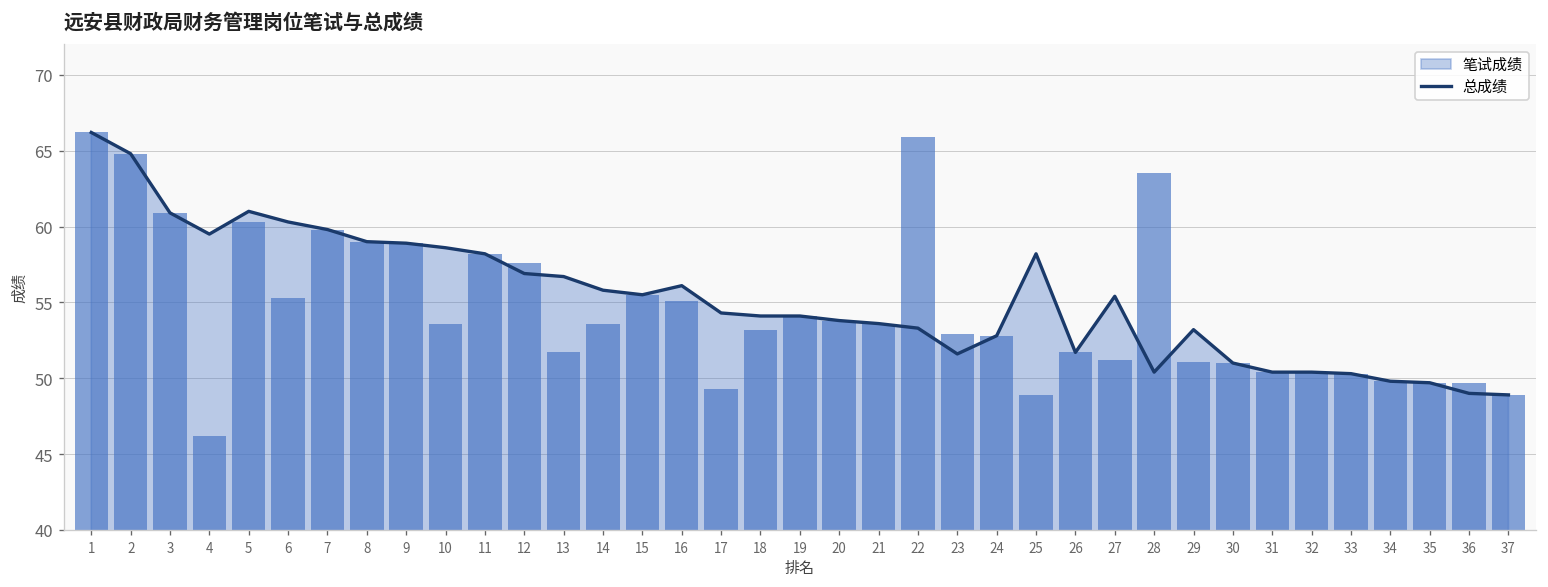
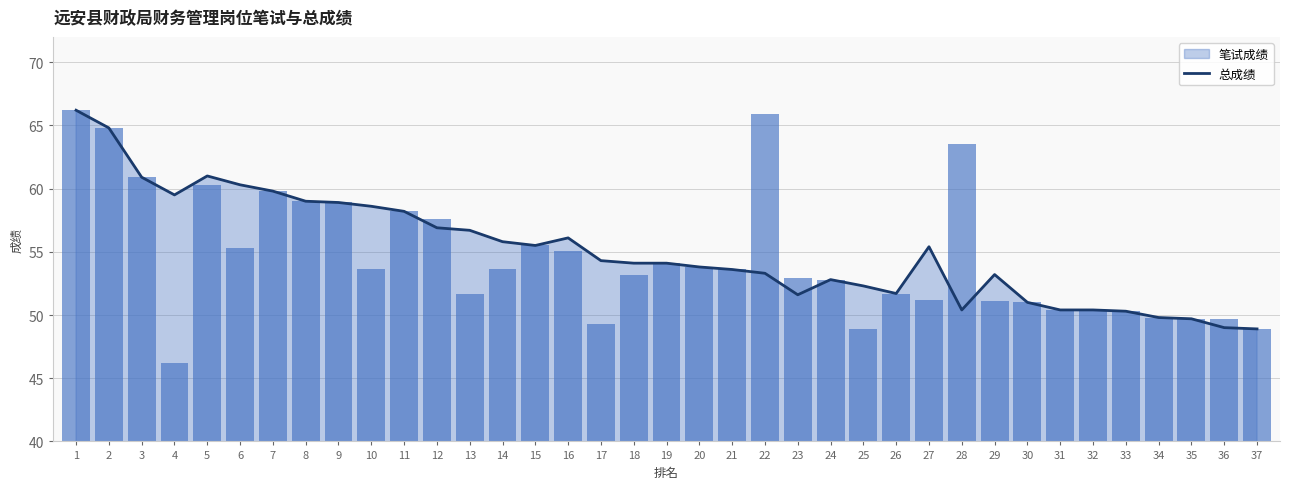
总成绩, 25: 58.2 -> 52.3
